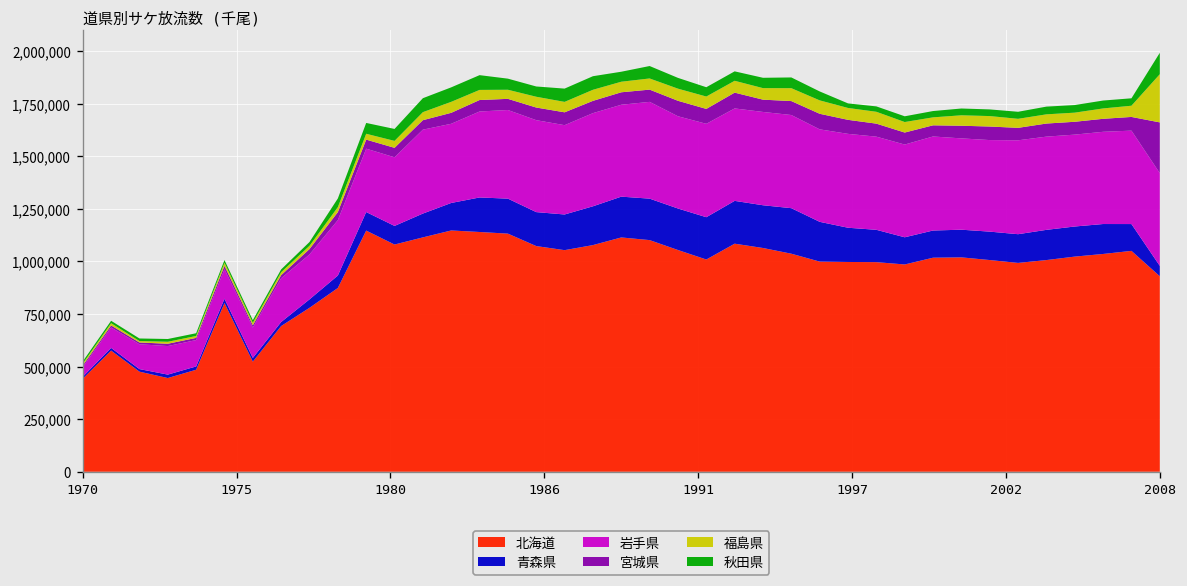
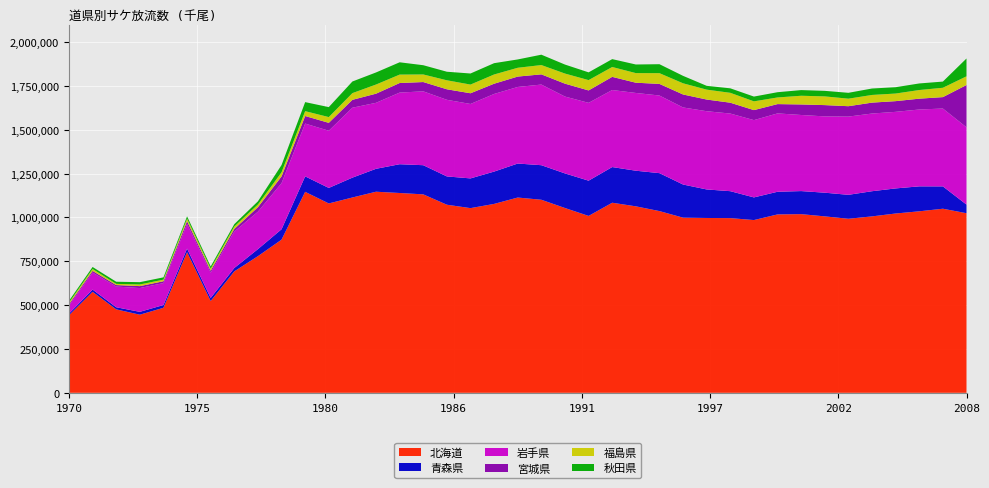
北海道, 2008: 930,000 -> 1,020,000
福島県, 2008: 230,000 -> 50,000
